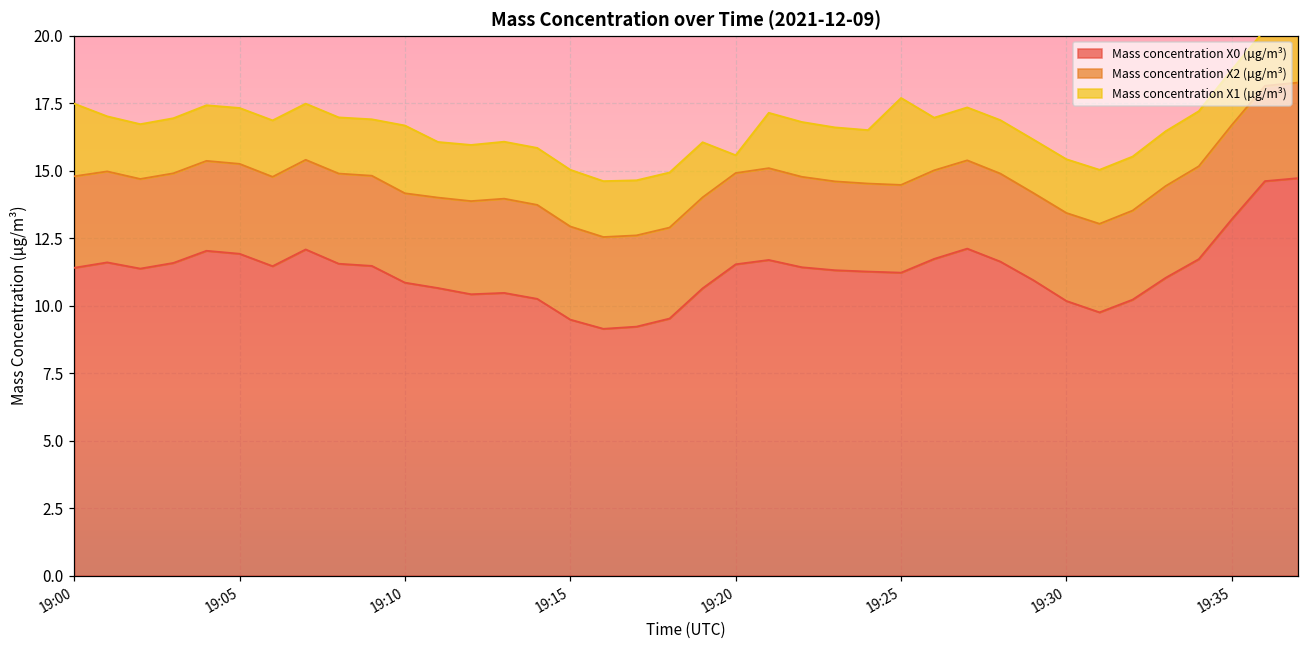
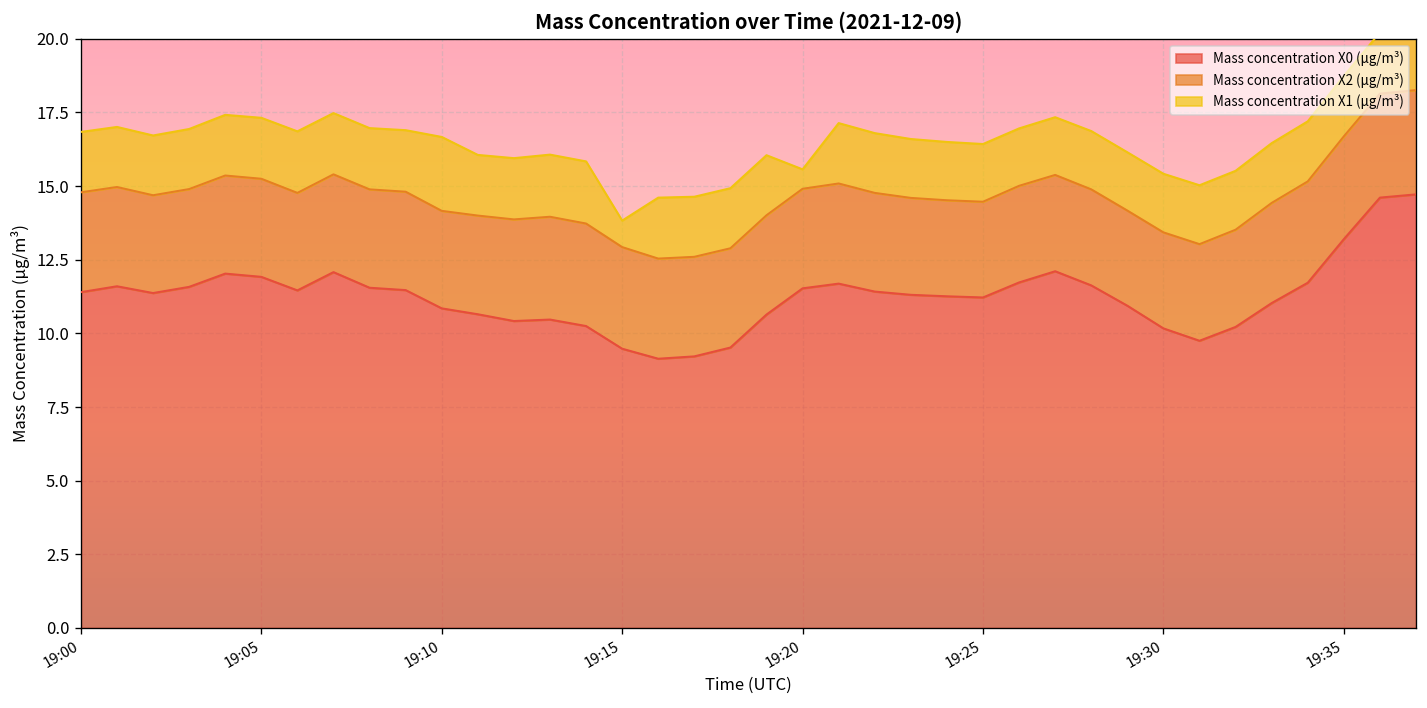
Mass concentration X1 (μg/m³), 19:00: 2.7 -> 2.0
Mass concentration X1 (μg/m³), 19:15: 2.1 -> 0.9
Mass concentration X1 (μg/m³), 19:25: 3.2 -> 2.0
